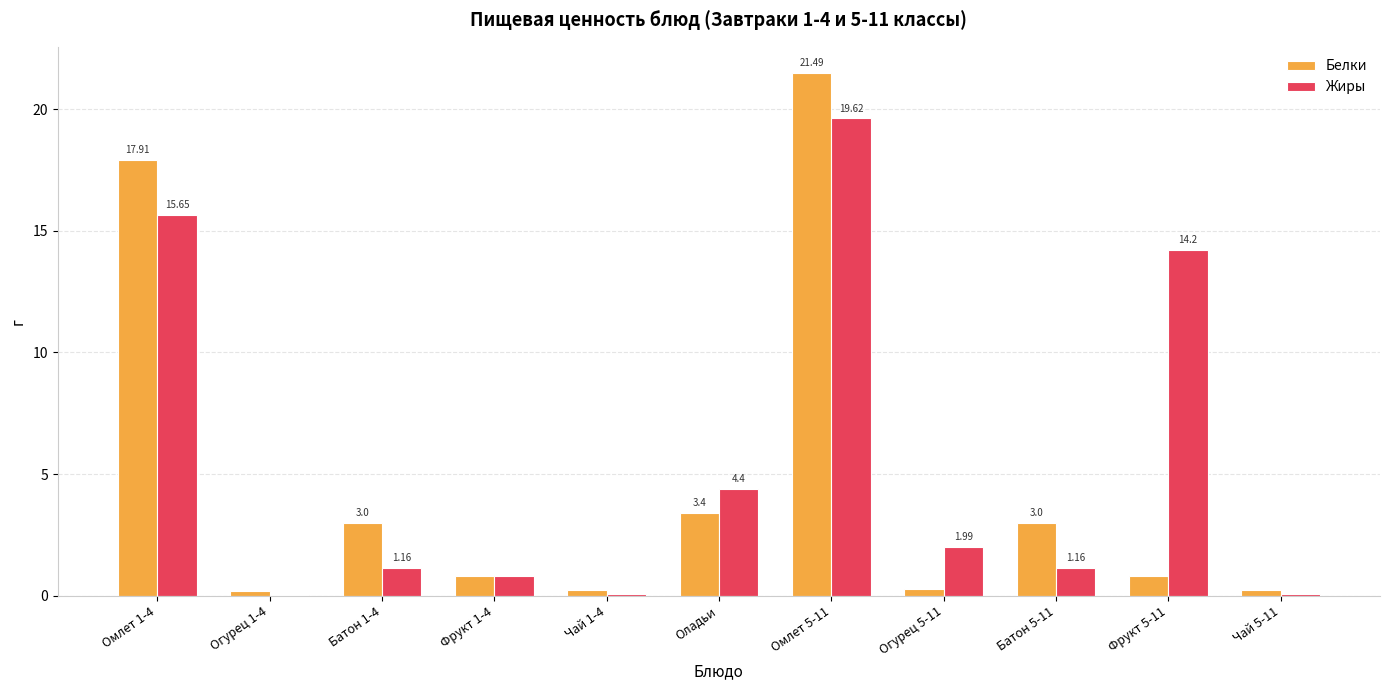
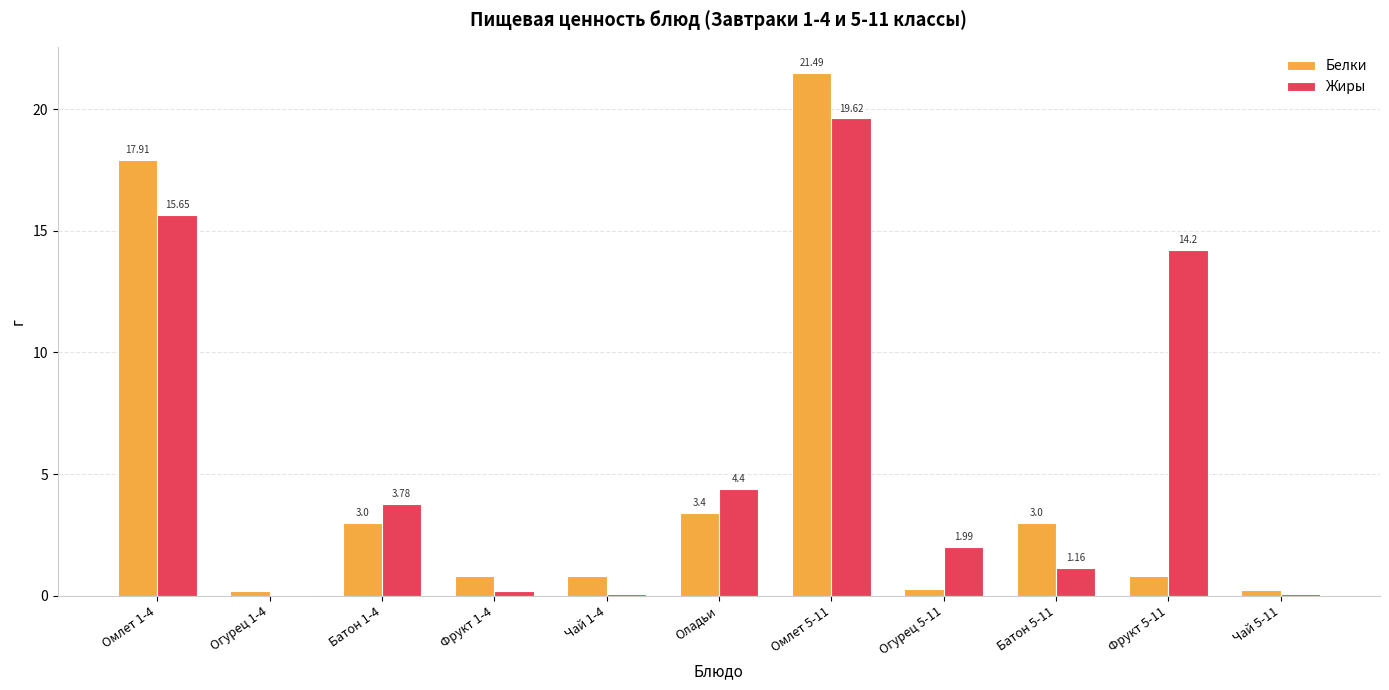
Жиры, Батон 1-4: 1.16 -> 3.78
Жиры, Фрукт 1-4: 0.8 -> 0.2
Белки, Чай 1-4: 0.2 -> 0.8
